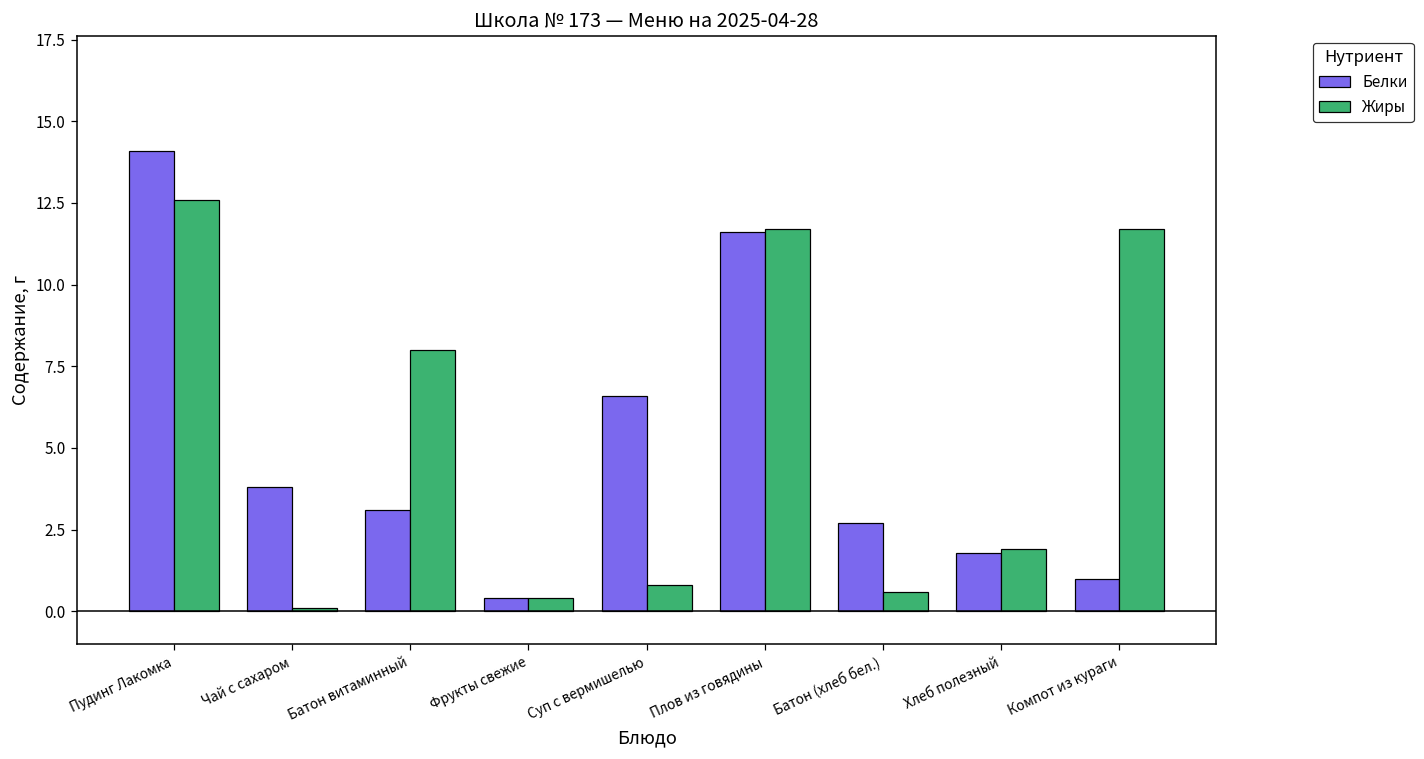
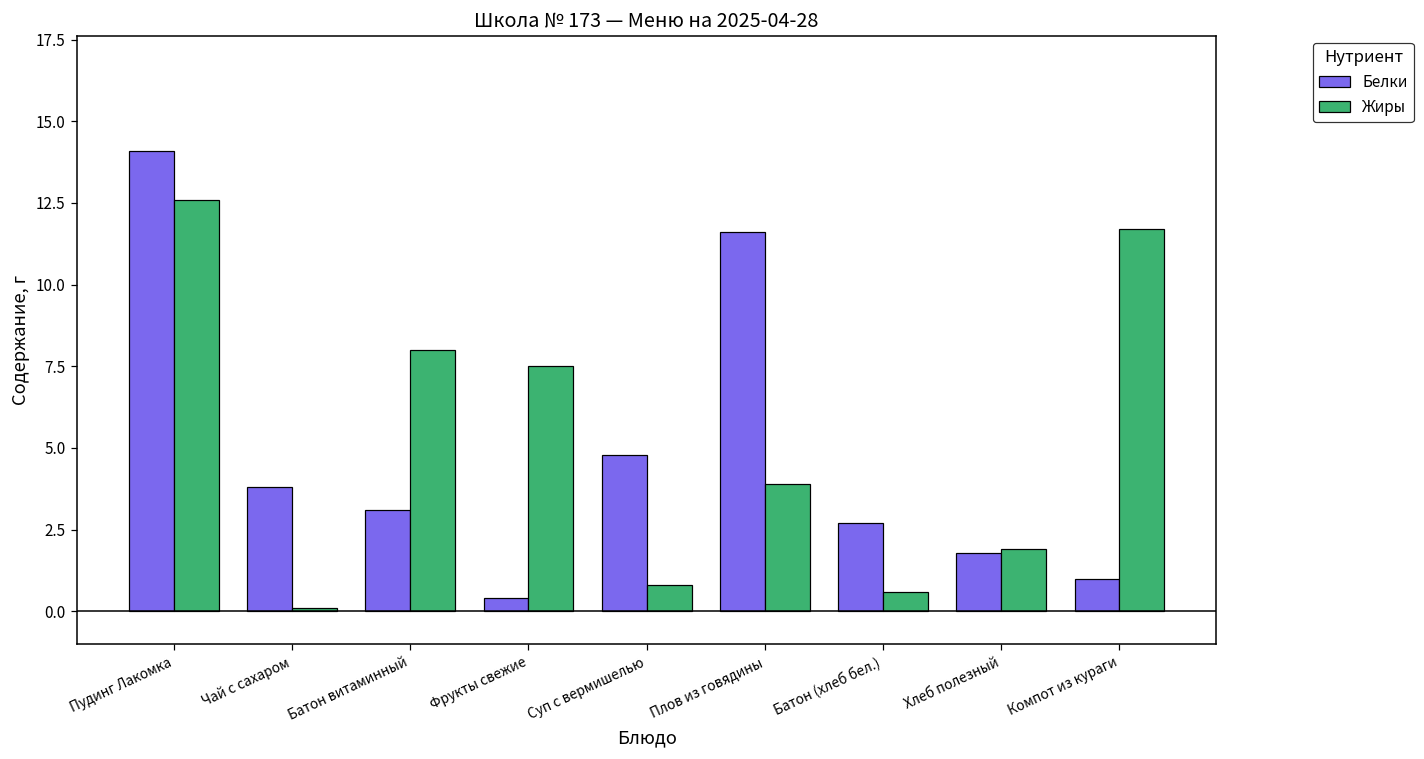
Жиры, Фрукты свежие: 0.4 -> 7.5
Белки, Суп с вермишелью: 6.6 -> 4.8
Жиры, Плов из говядины: 11.7 -> 3.9
